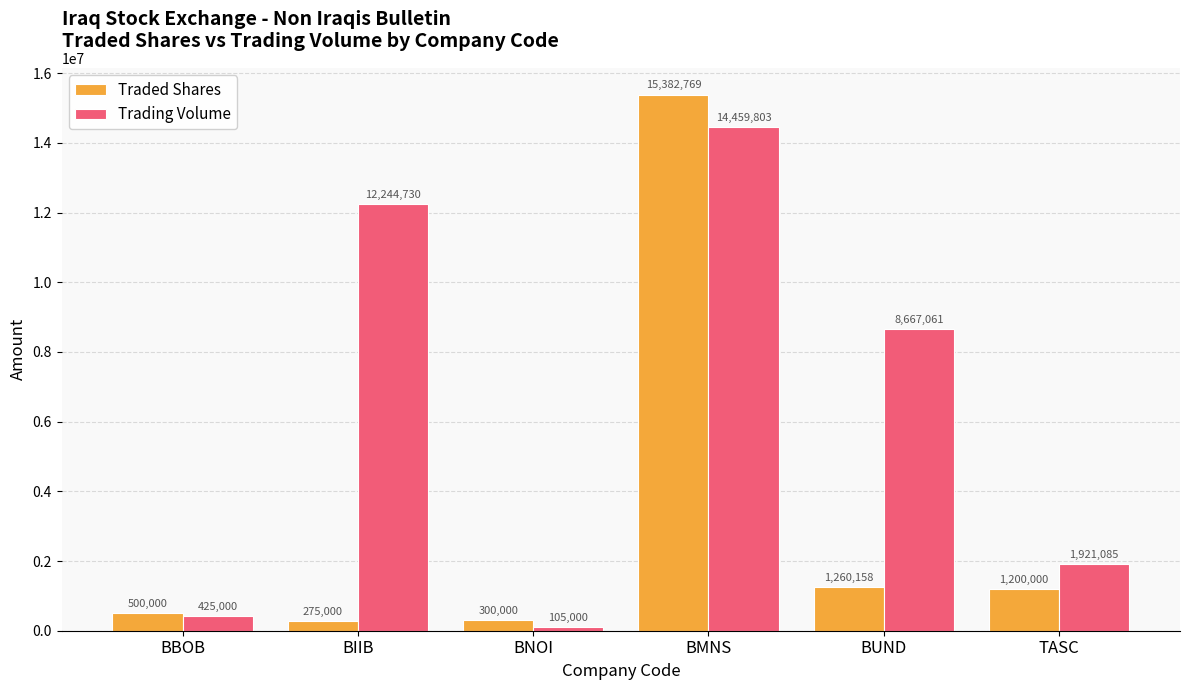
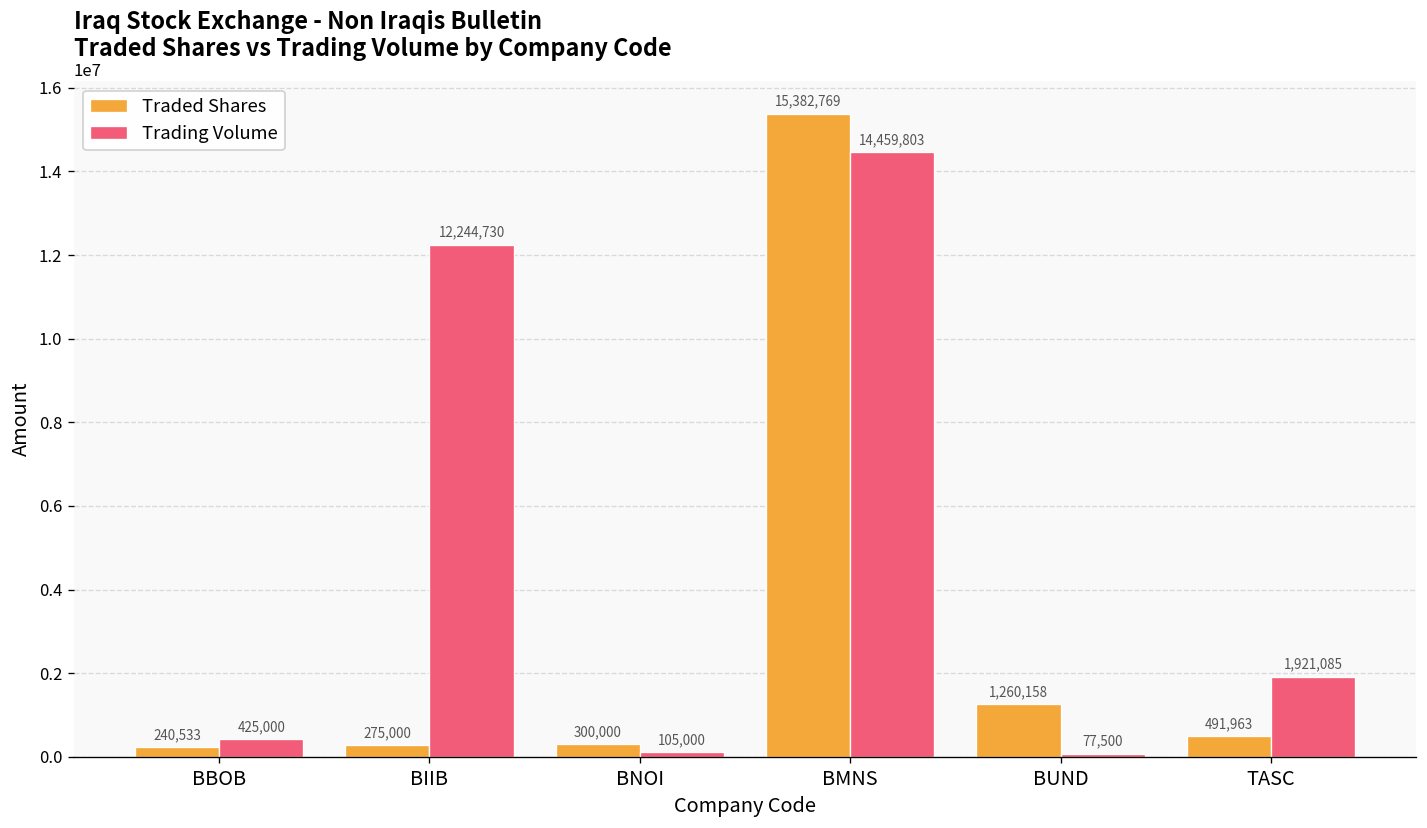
Traded Shares, BBOB: 500,000 -> 240,533
Trading Volume, BUND: 8,667,061 -> 77,500
Traded Shares, TASC: 1,200,000 -> 491,963
